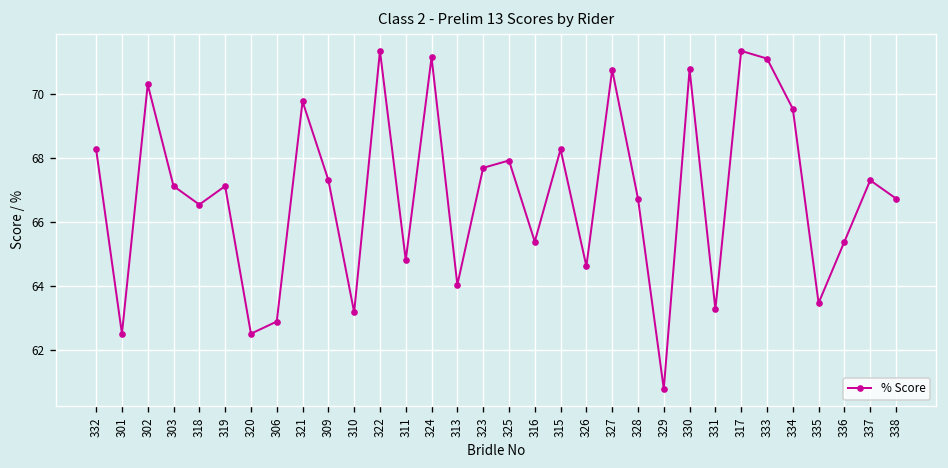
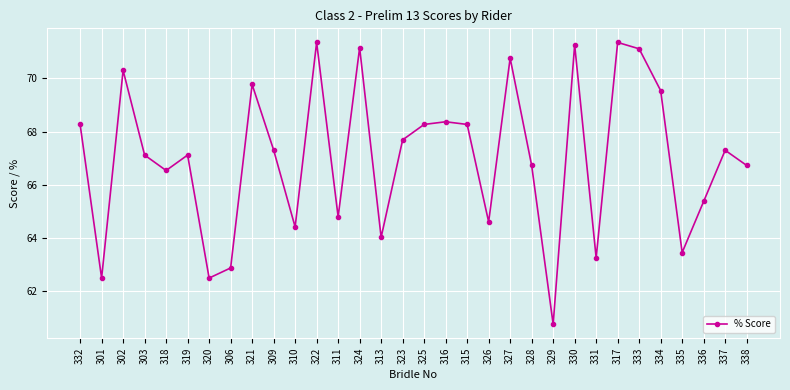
310: 63.2 -> 64.4
325: 67.9 -> 68.3
316: 65.4 -> 68.4
330: 70.8 -> 71.3
